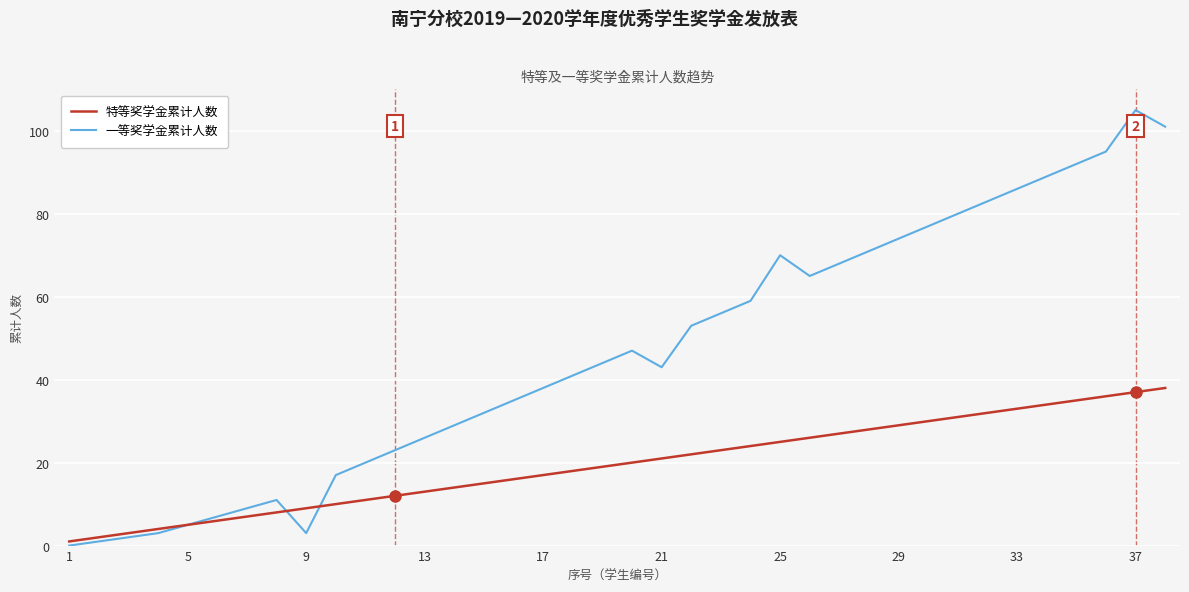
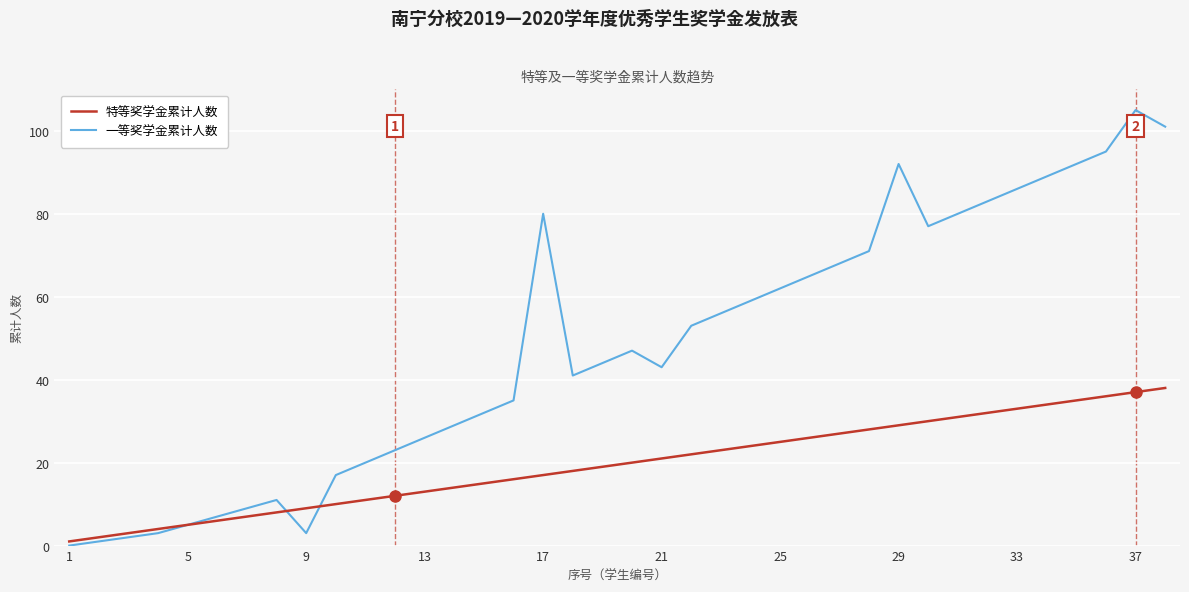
一等奖学金累计人数, 17: 38 -> 80
一等奖学金累计人数, 25: 70 -> 62
一等奖学金累计人数, 29: 74 -> 92
